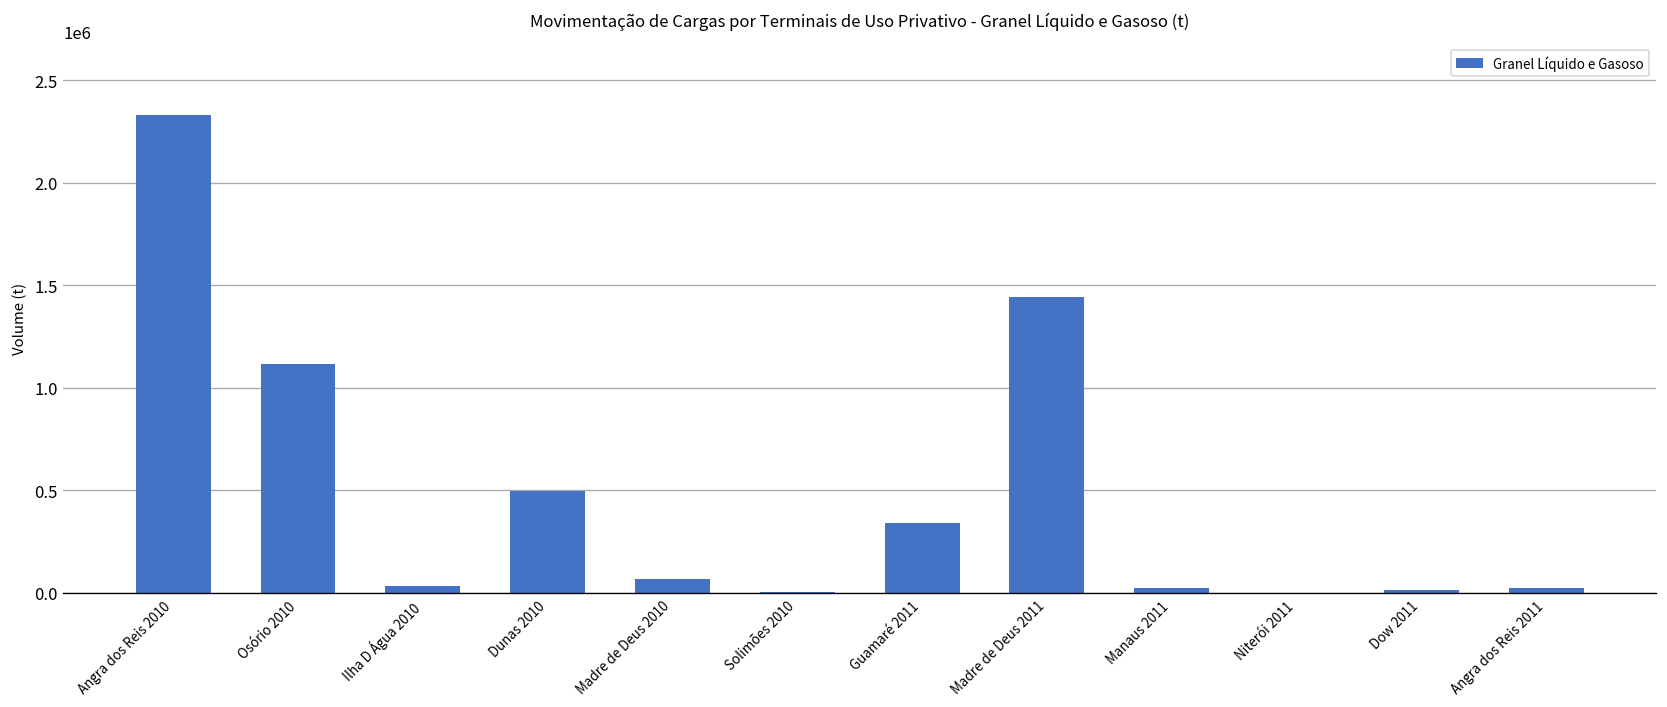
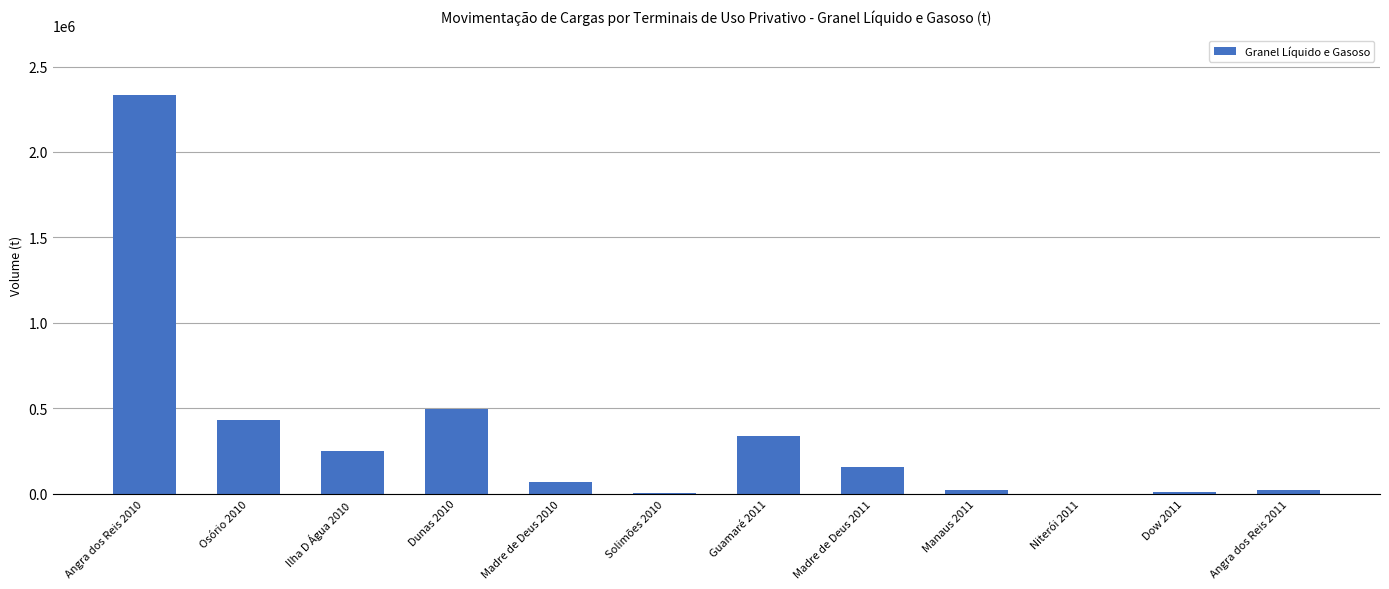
Osório 2010: 1120000 -> 430000
Ilha D Água 2010: 30000 -> 250000
Madre de Deus 2011: 1440000 -> 150000
